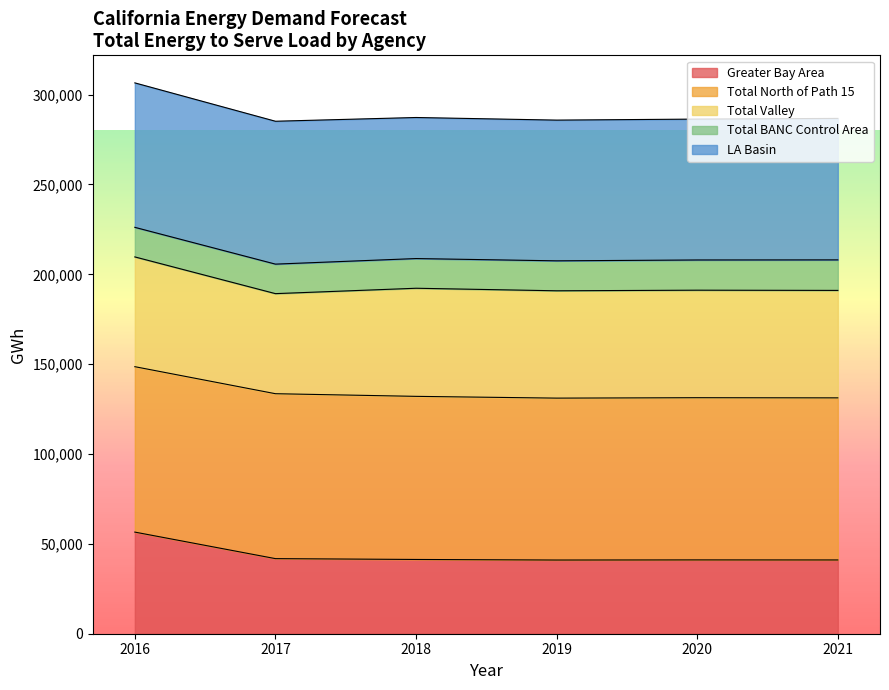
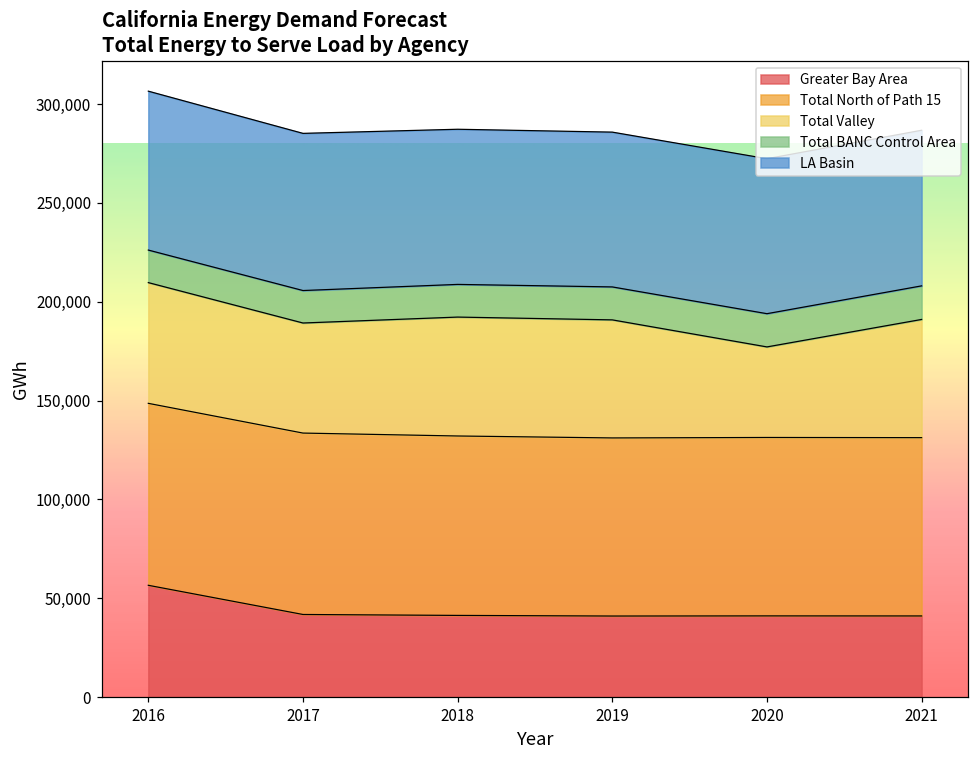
Total Valley, 2020: 60,000 -> 46,000
